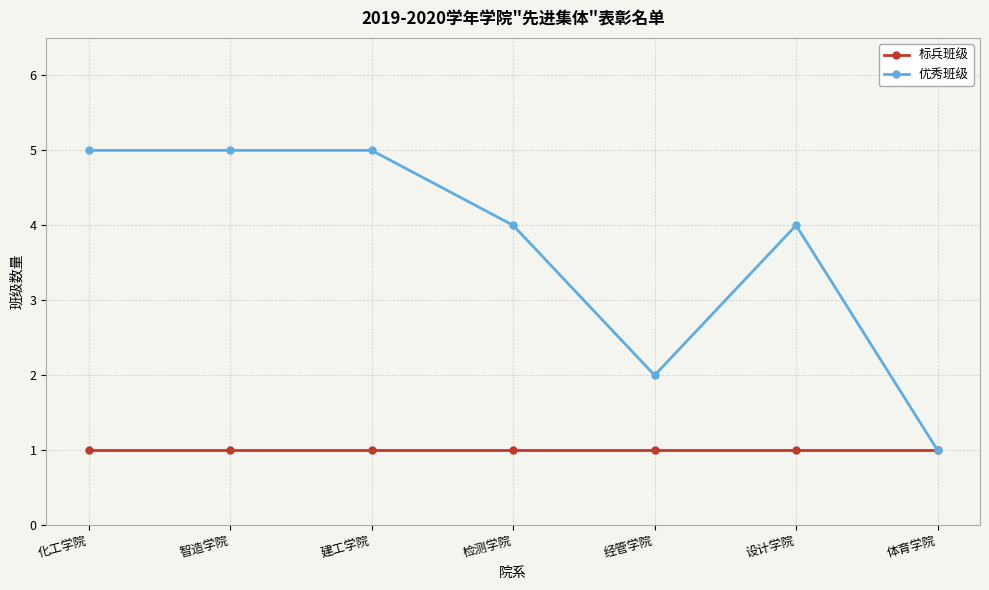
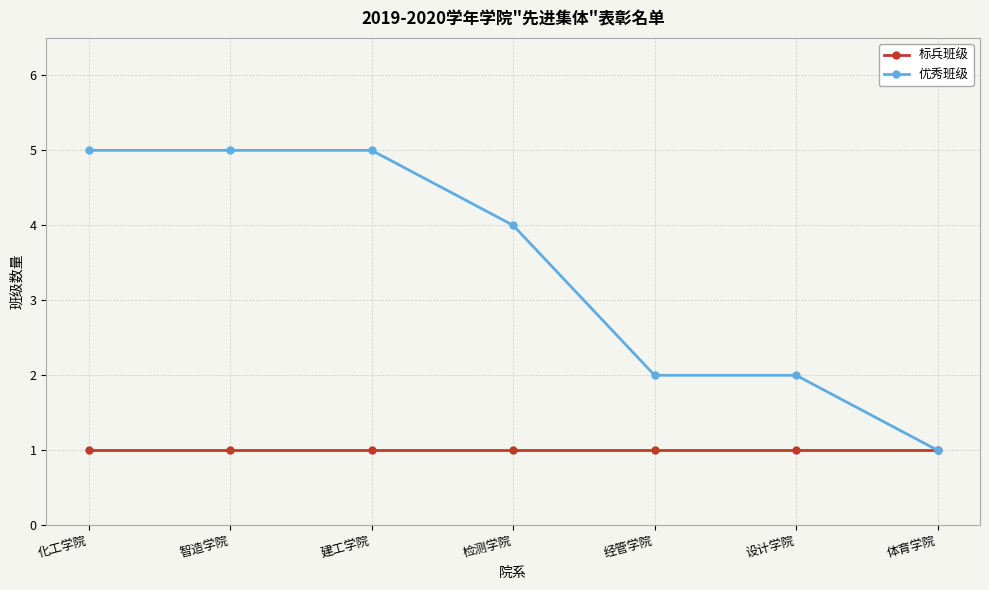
优秀班级, 设计学院: 4 -> 2
